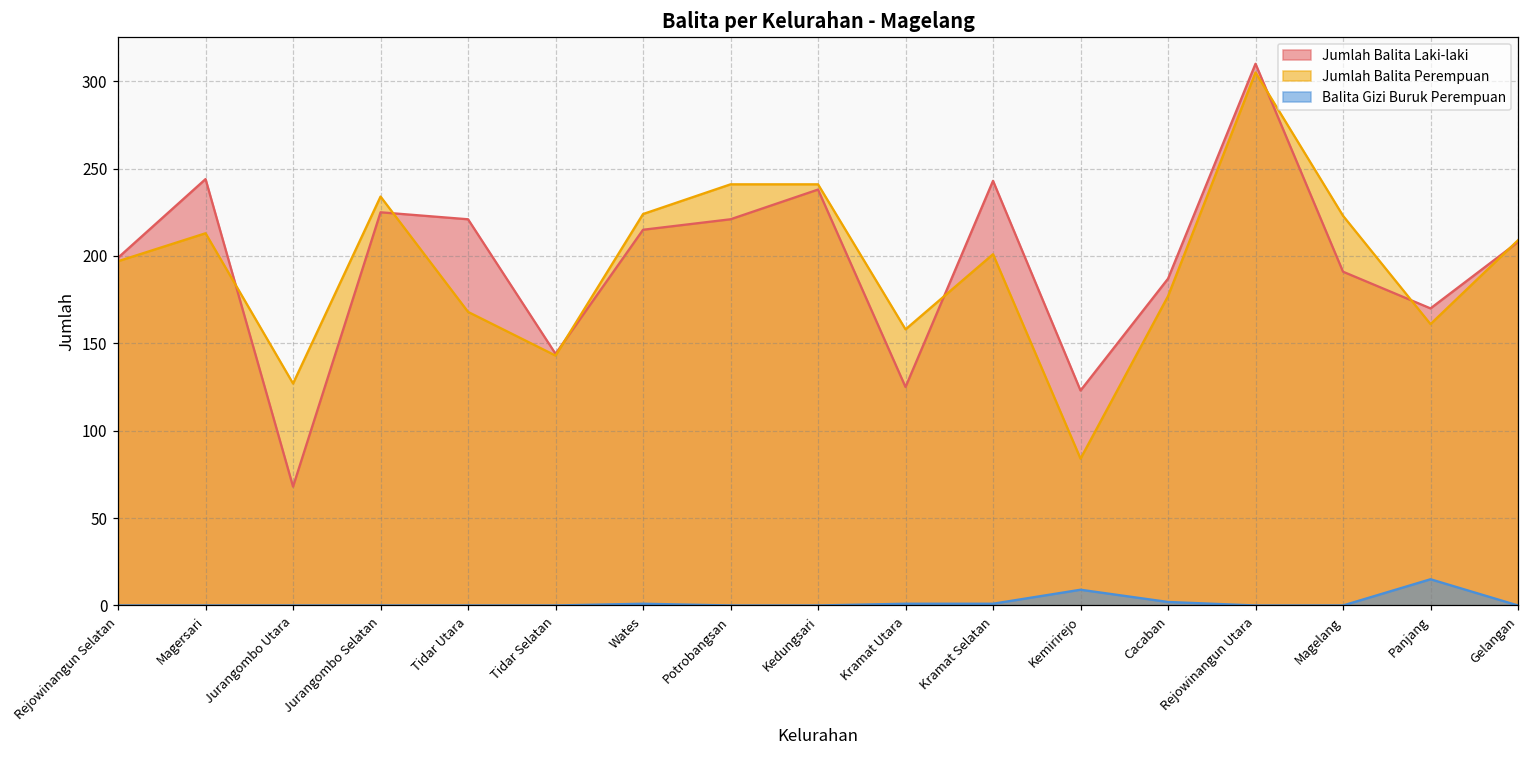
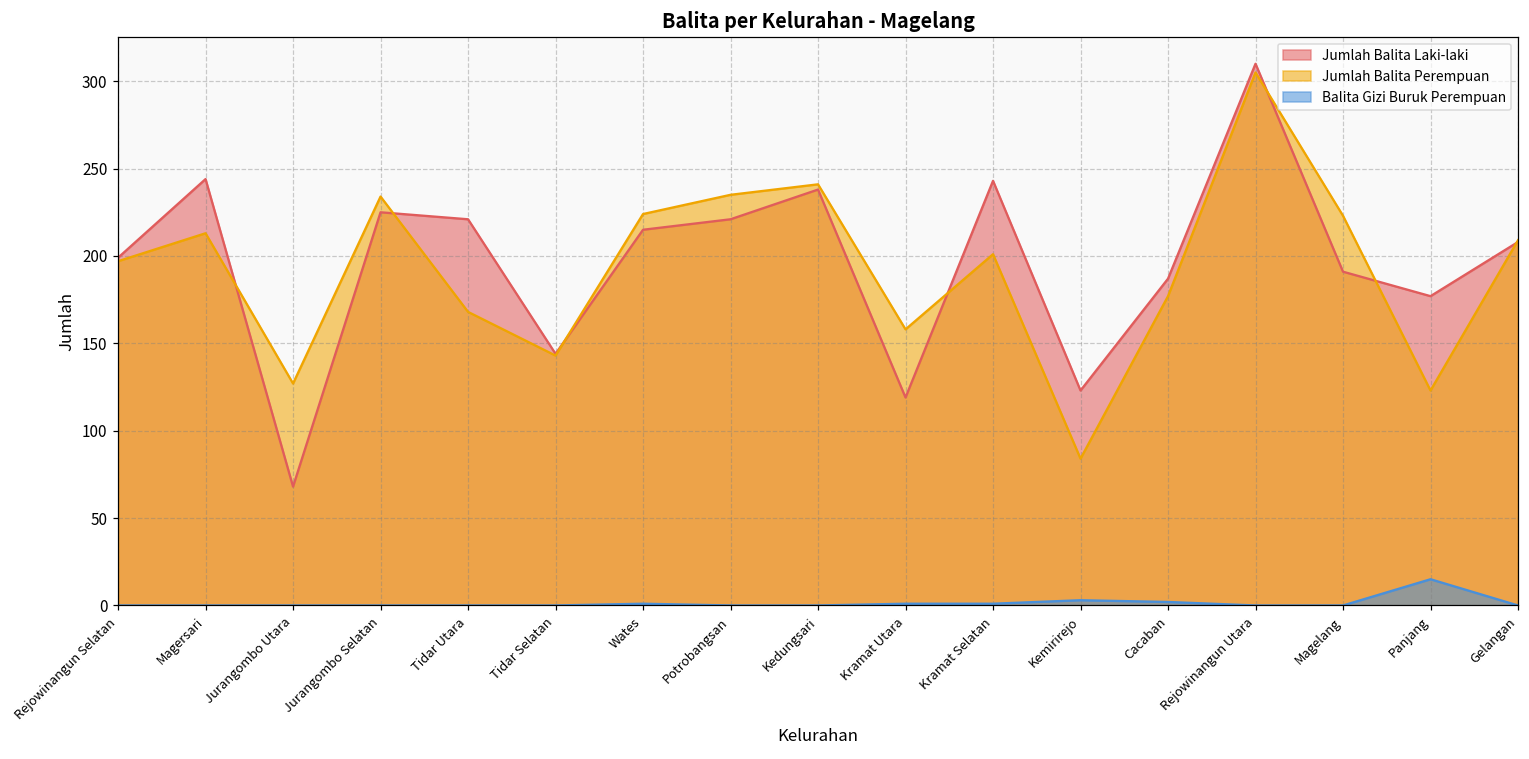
Jumlah Balita Perempuan, Potrobangsan: 241 -> 235
Jumlah Balita Laki-laki, Kramat Utara: 125 -> 119
Balita Gizi Buruk Perempuan, Kemirirejo: 9 -> 3
Jumlah Balita Laki-laki, Panjang: 170 -> 177
Jumlah Balita Perempuan, Panjang: 161 -> 123
